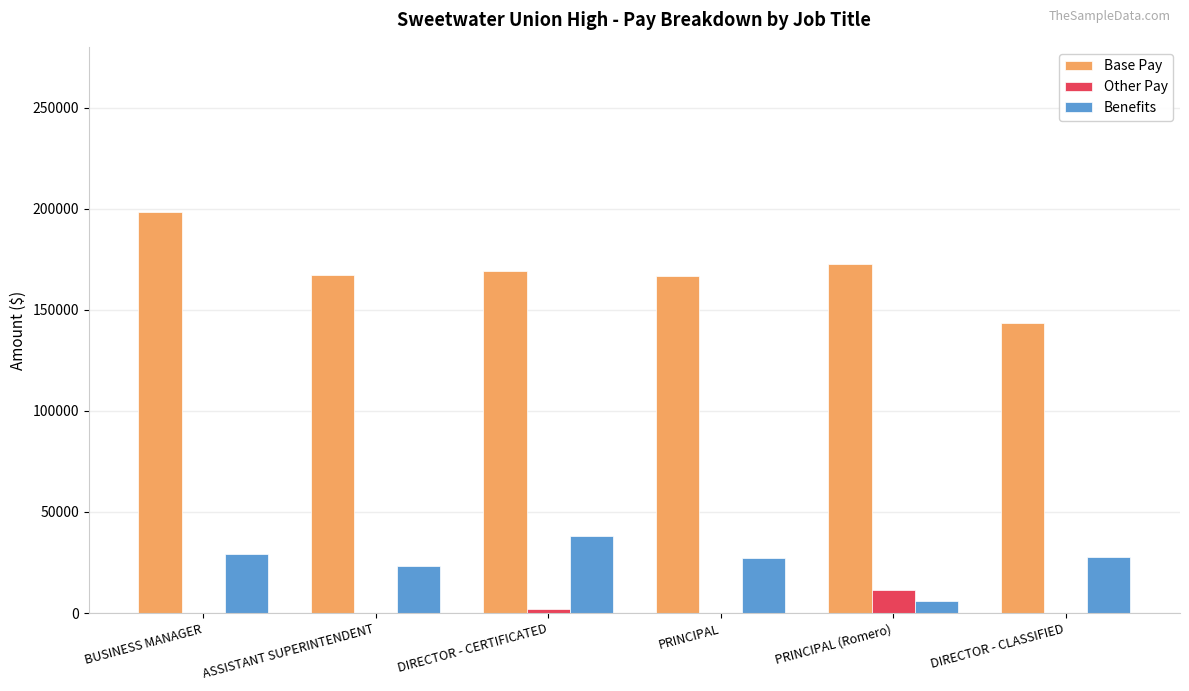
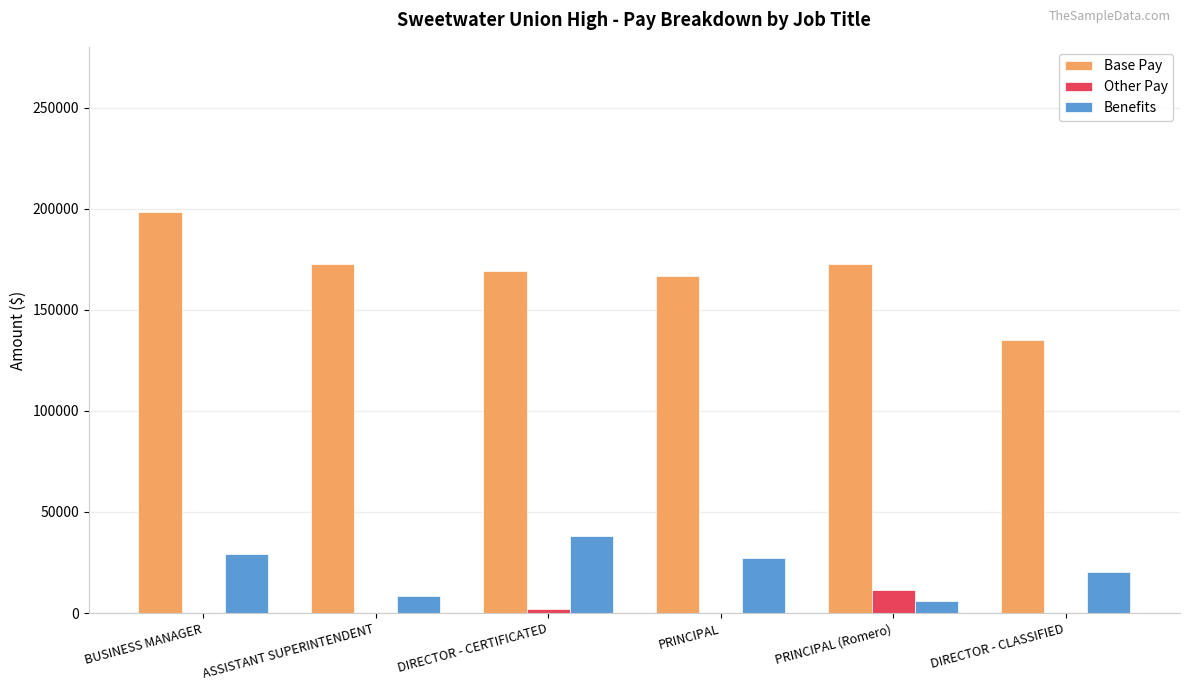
Base Pay, ASSISTANT SUPERINTENDENT: 167000 -> 173000
Benefits, ASSISTANT SUPERINTENDENT: 23000 -> 9000
Base Pay, DIRECTOR - CLASSIFIED: 144000 -> 135000
Benefits, DIRECTOR - CLASSIFIED: 28000 -> 21000
